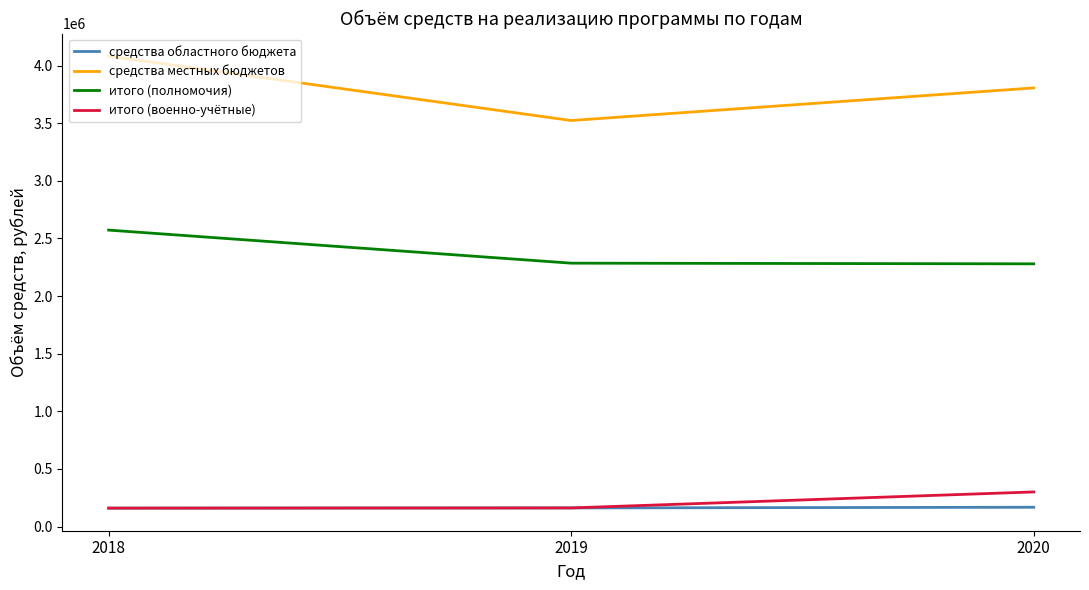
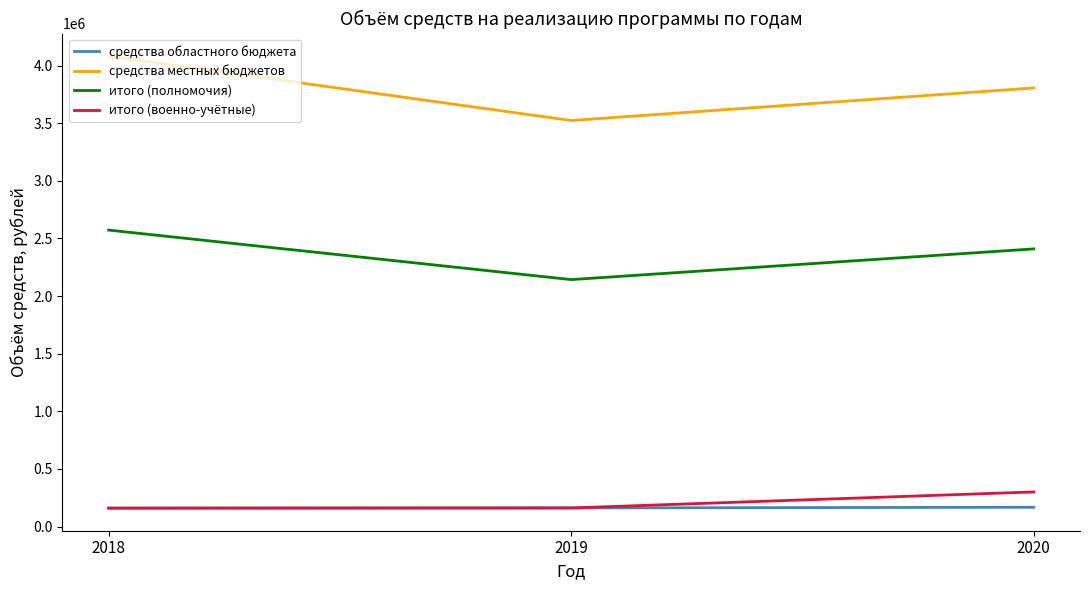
итого (полномочия), 2019: 2290000 -> 2140000
итого (полномочия), 2020: 2280000 -> 2410000
